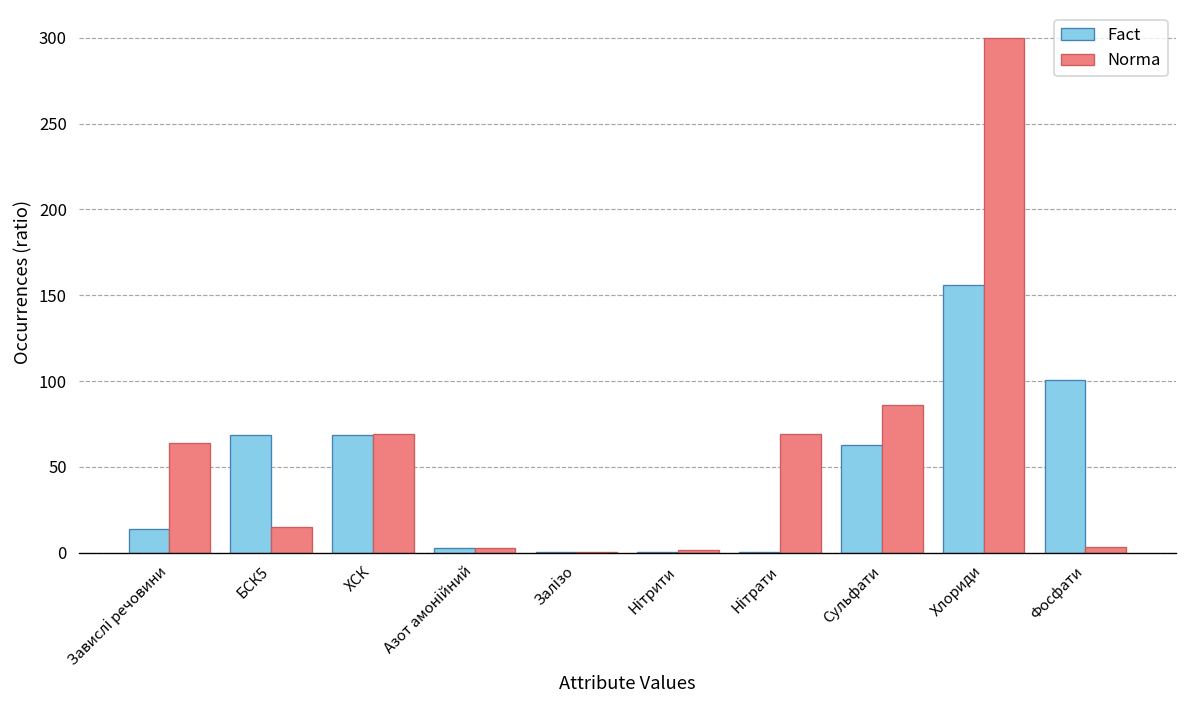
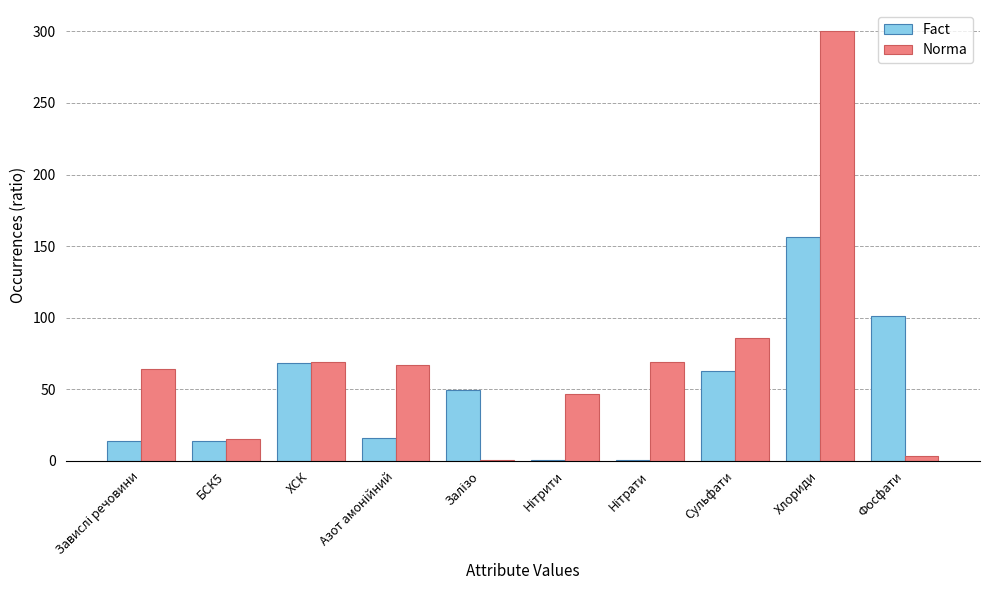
Fact, БСК5: 68 -> 14
Fact, Азот амонійний: 3 -> 16
Norma, Азот амонійний: 3 -> 67
Fact, Залізо: 0 -> 49
Norma, Нітрити: 2 -> 46
